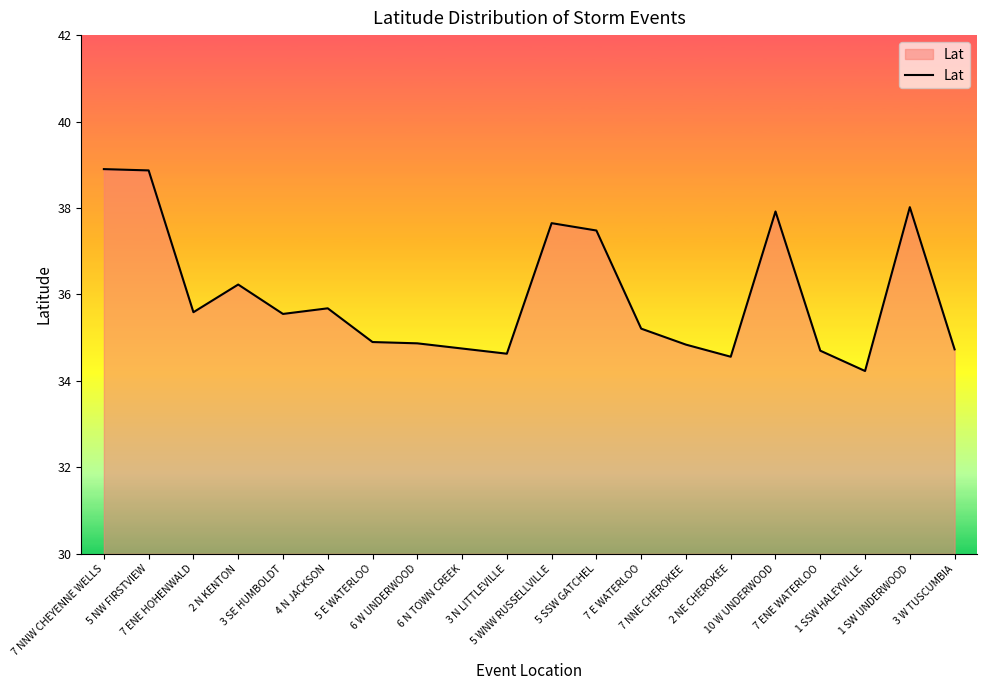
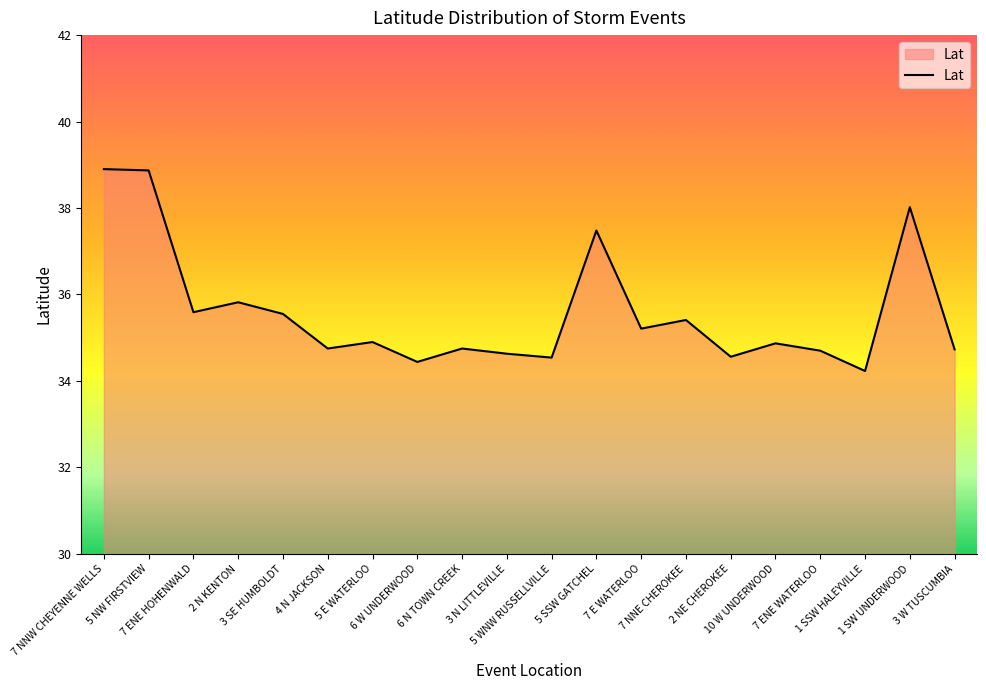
2 N KENTON: 36.2 -> 35.8
4 N JACKSON: 35.7 -> 34.8
6 W UNDERWOOD: 34.9 -> 34.4
5 WNW RUSSELLVILLE: 37.7 -> 34.5
7 NNE CHEROKEE: 34.8 -> 35.4
10 W UNDERWOOD: 37.9 -> 34.9
